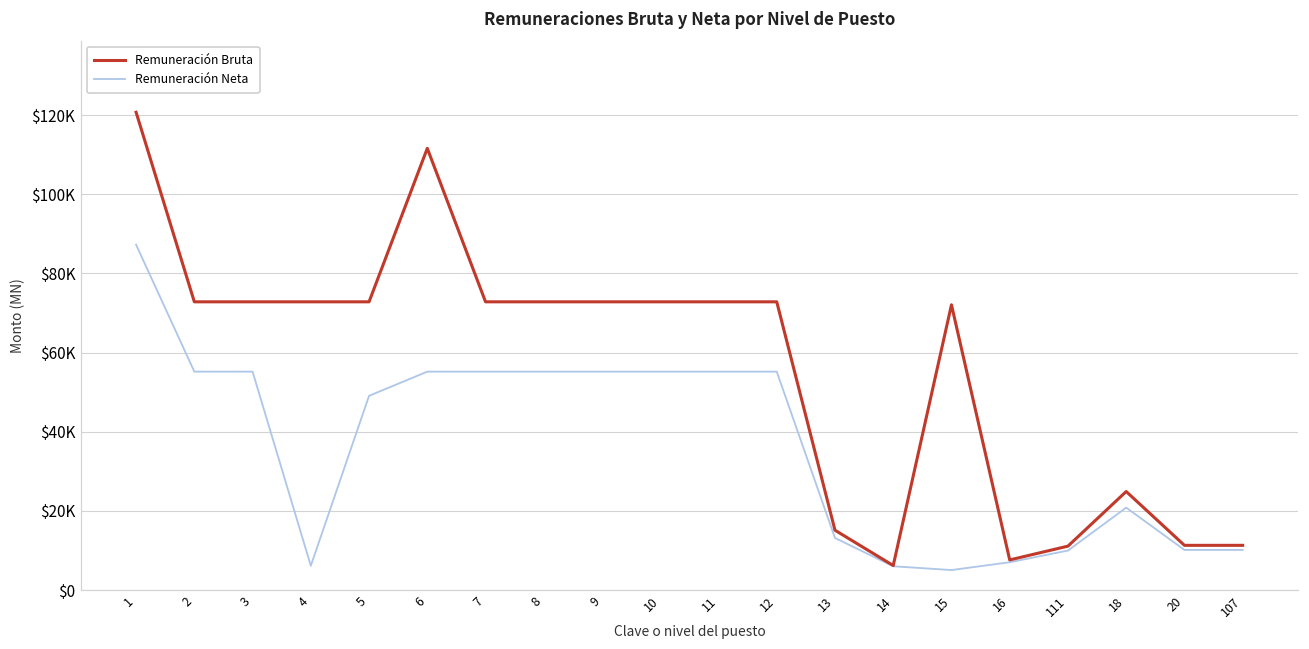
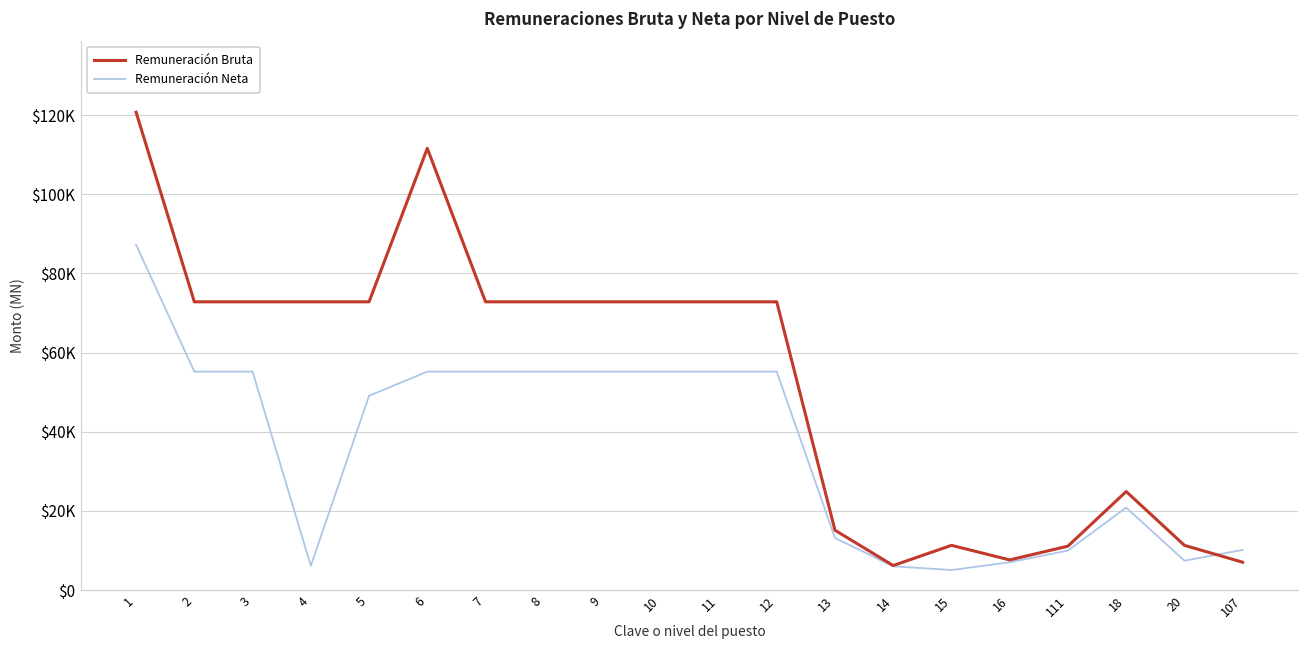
Remuneración Bruta, 15: $72000 -> $11000
Remuneración Neta, 20: $10000 -> $7000
Remuneración Bruta, 107: $11000 -> $7000
